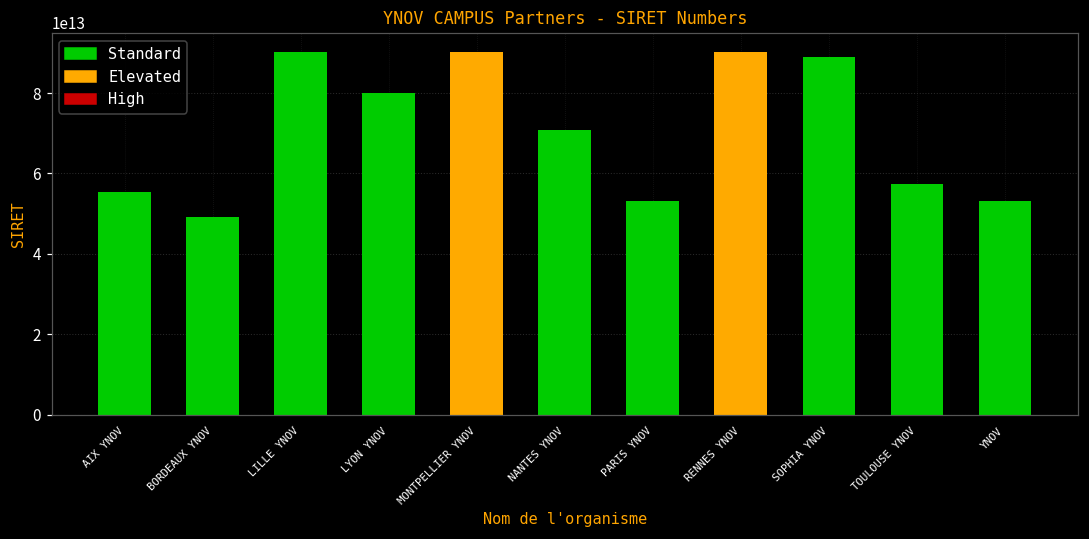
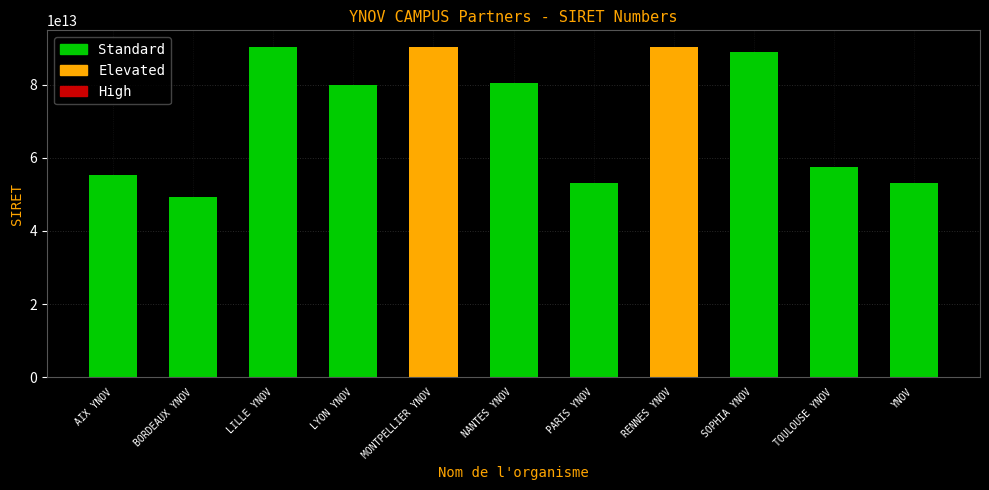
NANTES YNOV: 71000000000000 -> 80000000000000
